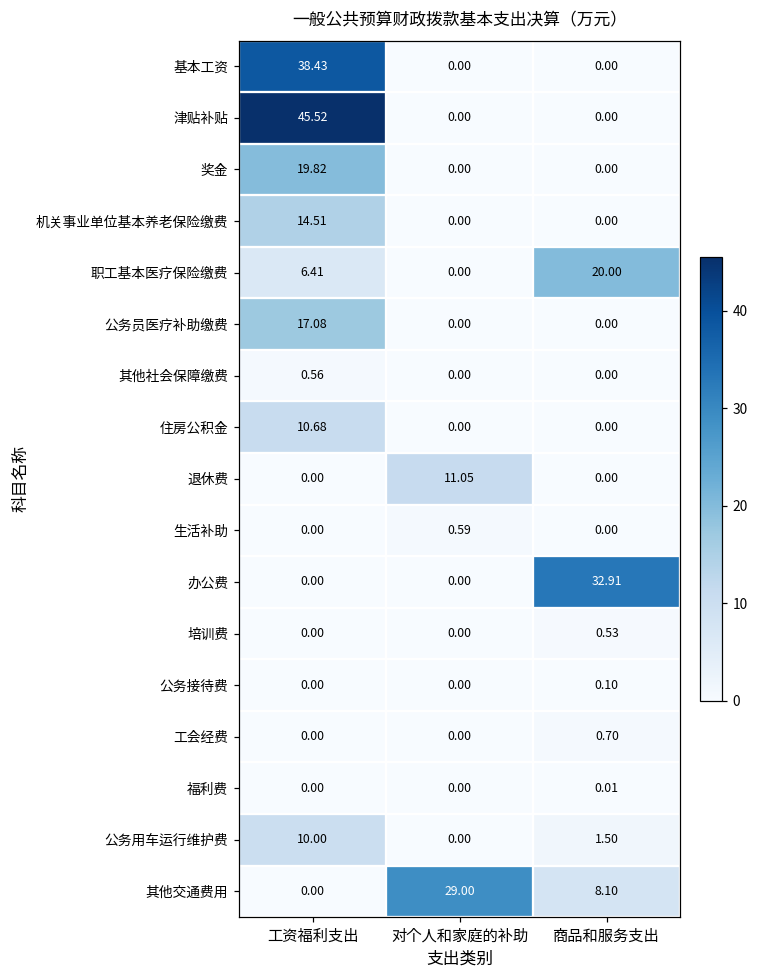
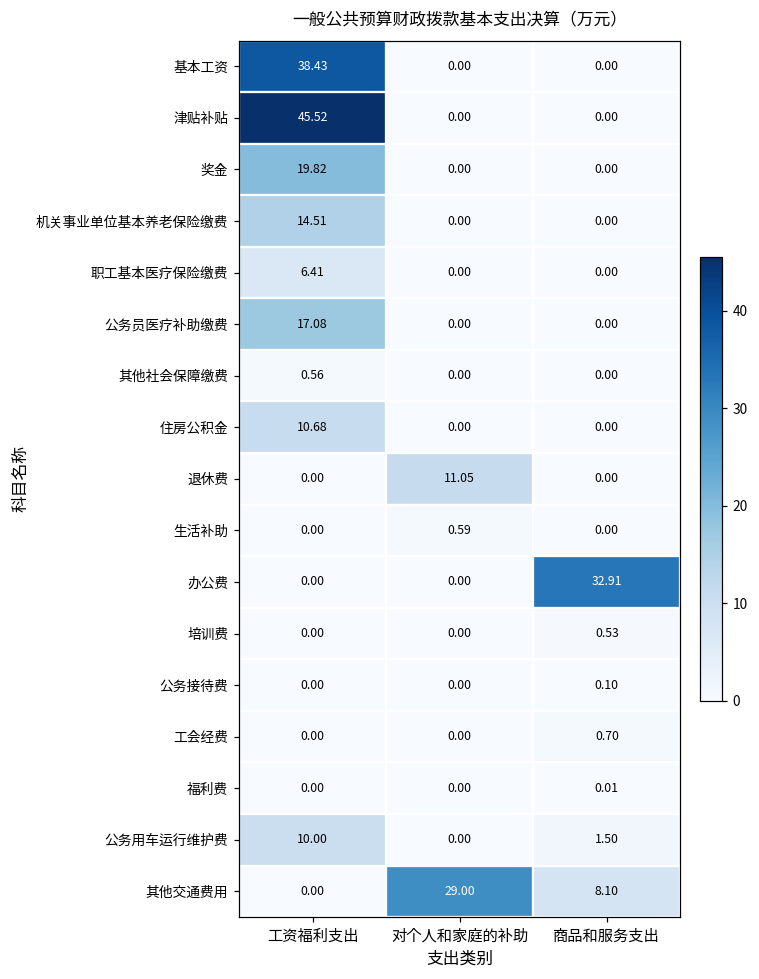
职工基本医疗保险缴费, 商品和服务支出: 20.00 -> 0.00
